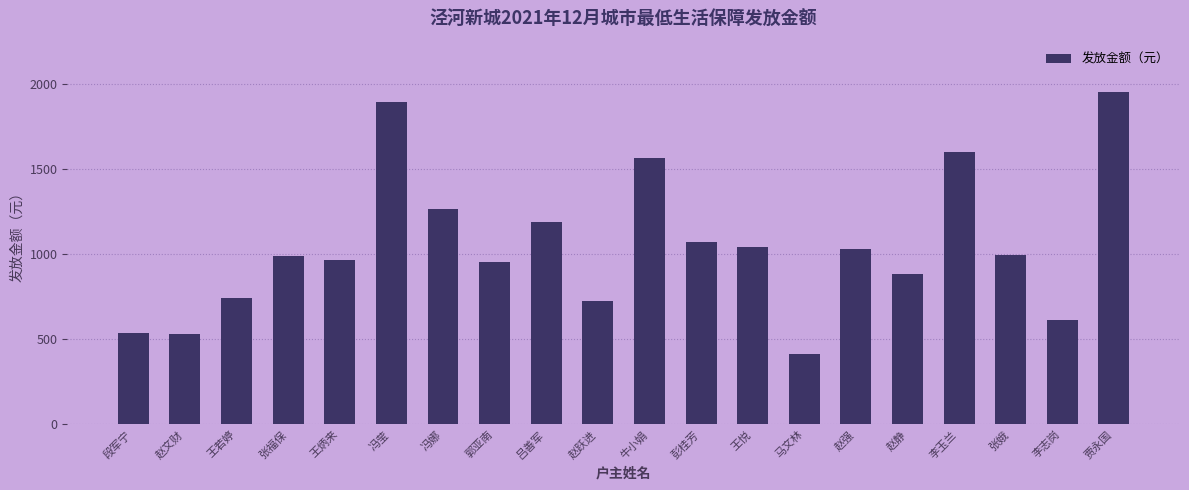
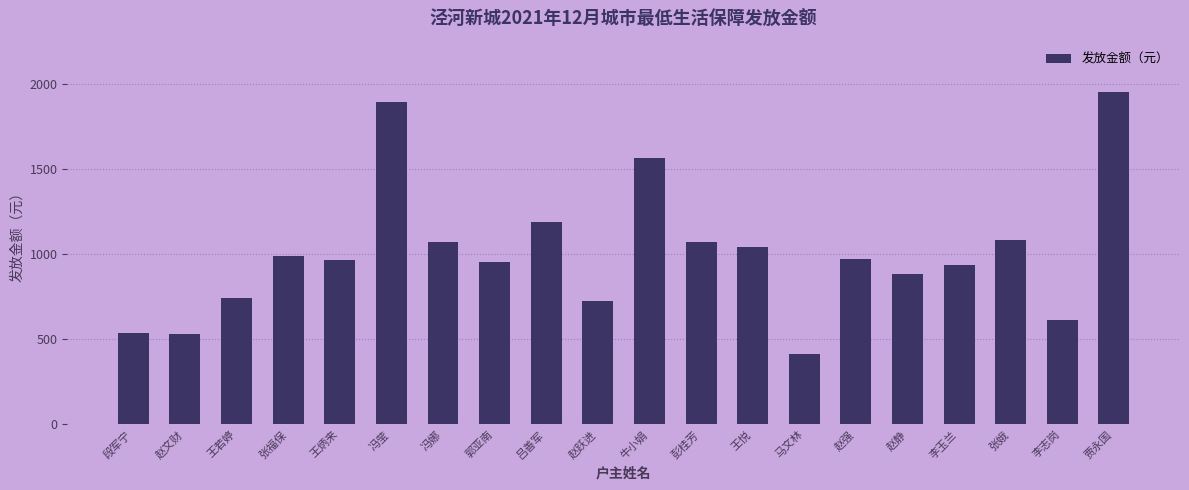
冯娜: 1270 -> 1070
赵强: 1030 -> 970
李玉兰: 1600 -> 940
张娥: 1000 -> 1090
